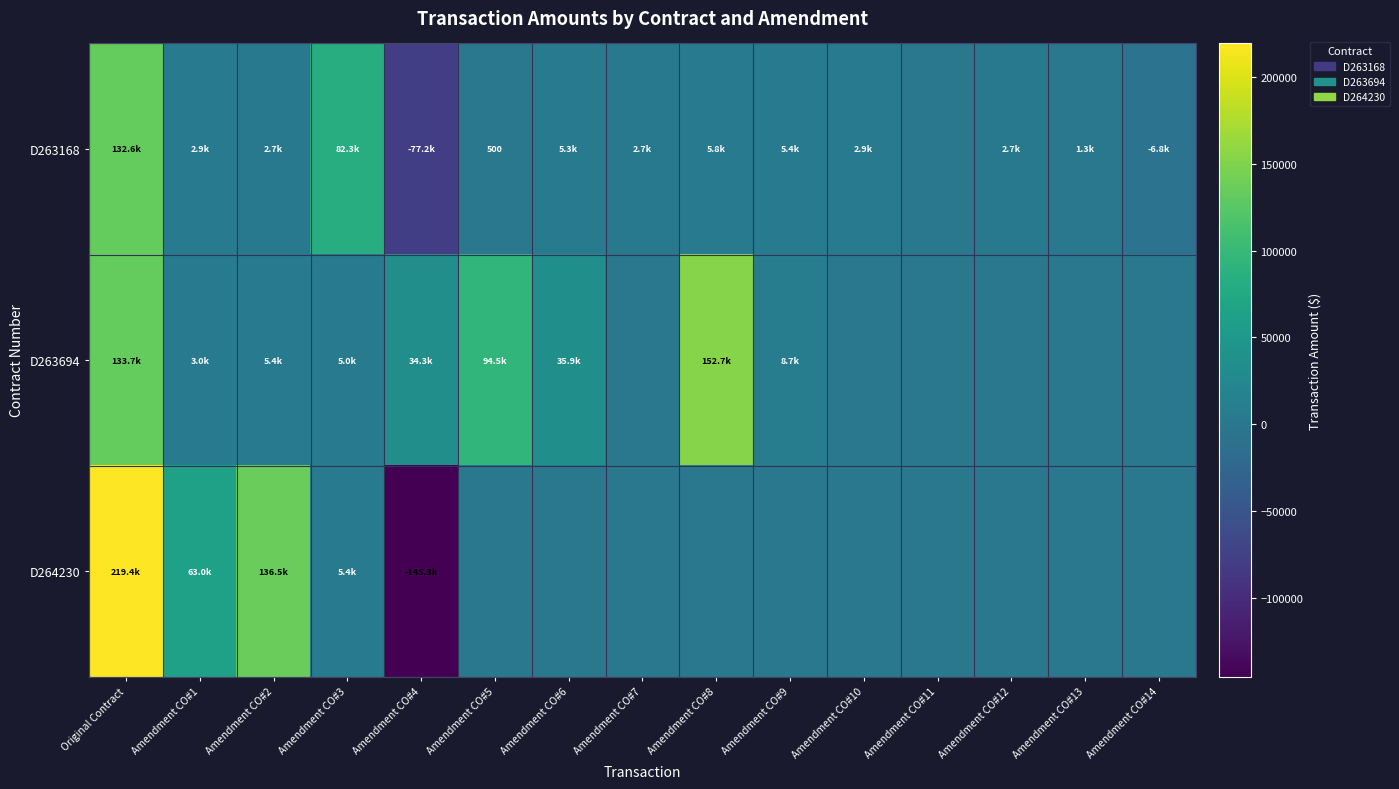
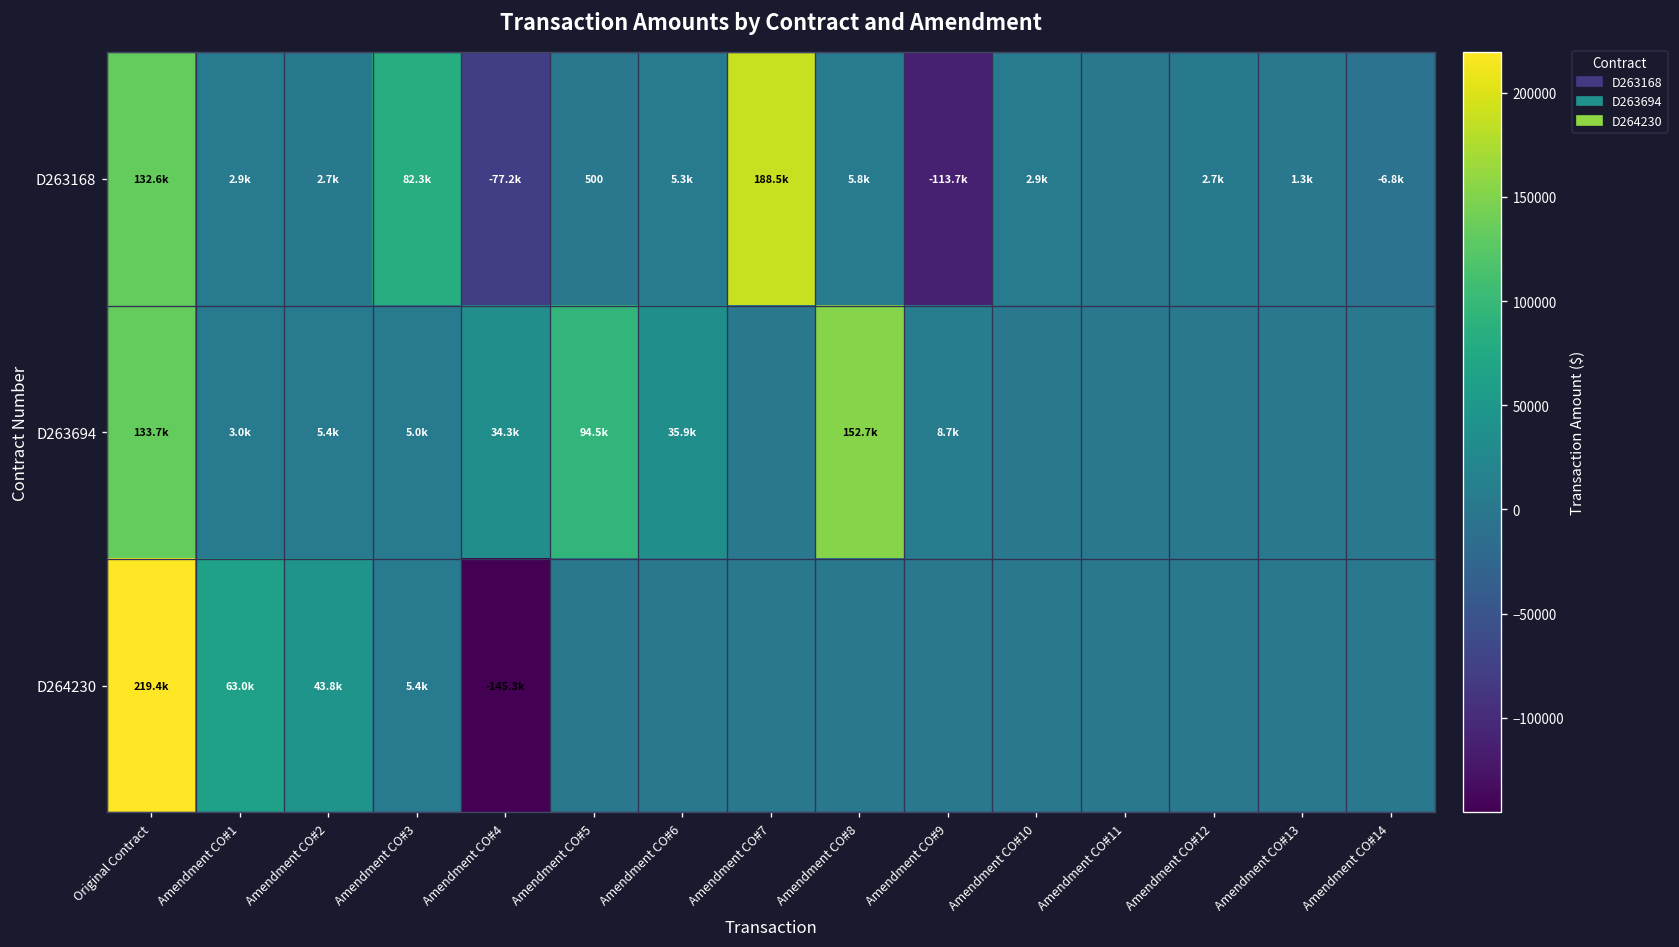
D263168, Amendment CO#7: 2.7k -> 188.5k
D263168, Amendment CO#9: 5.4k -> -113.7k
D264230, Amendment CO#2: 136.5k -> 43.8k
